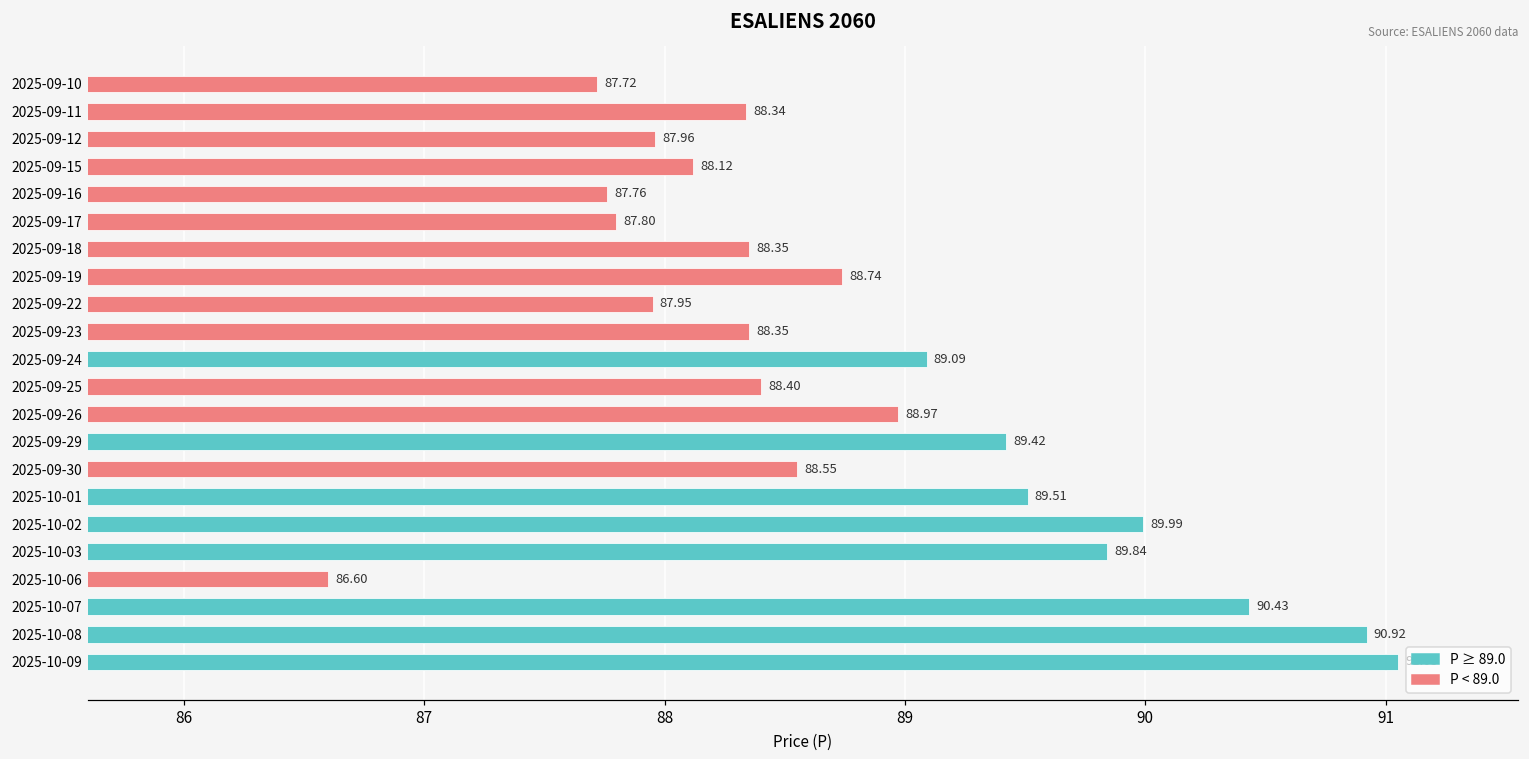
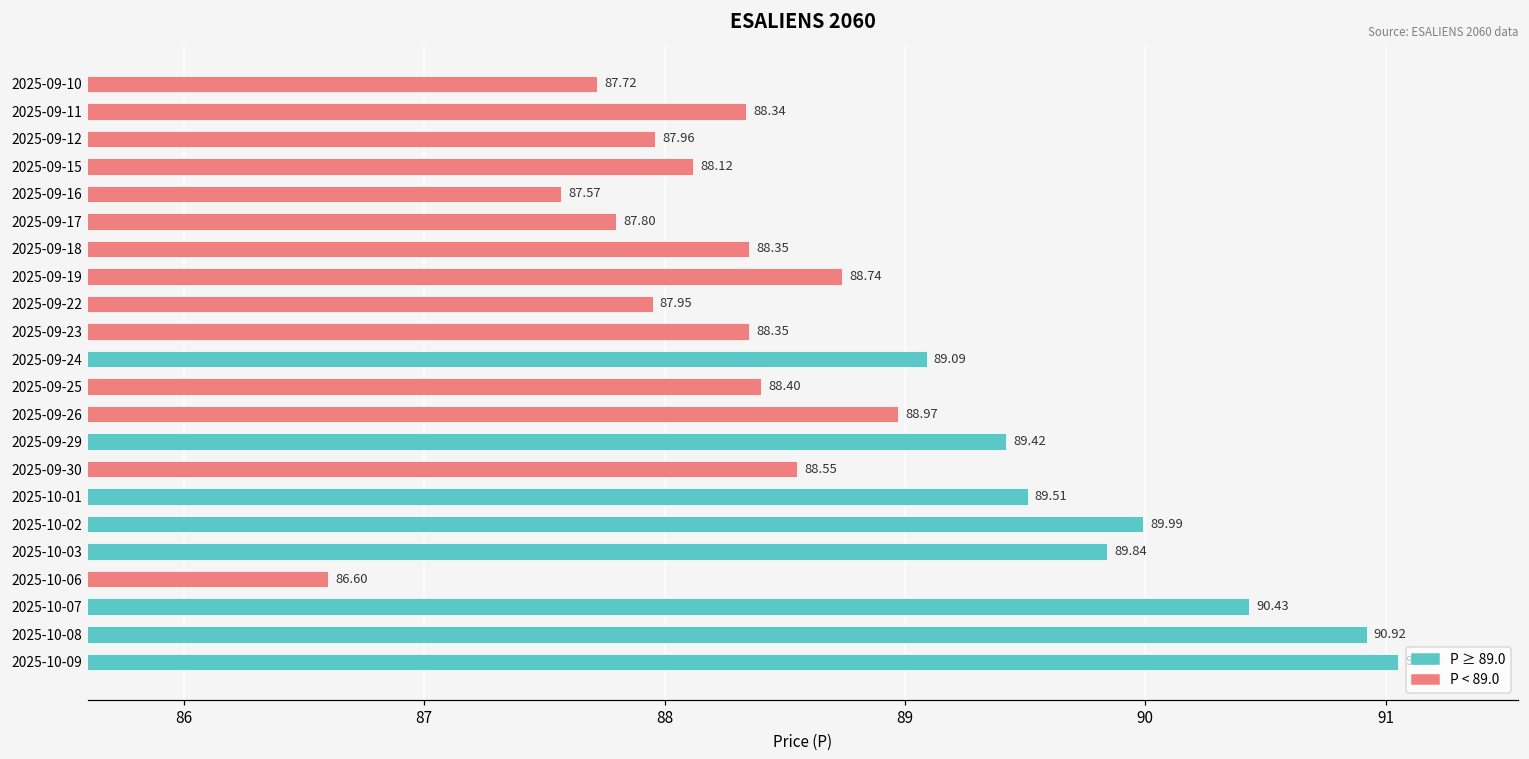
2025-09-16: 87.76 -> 87.57
